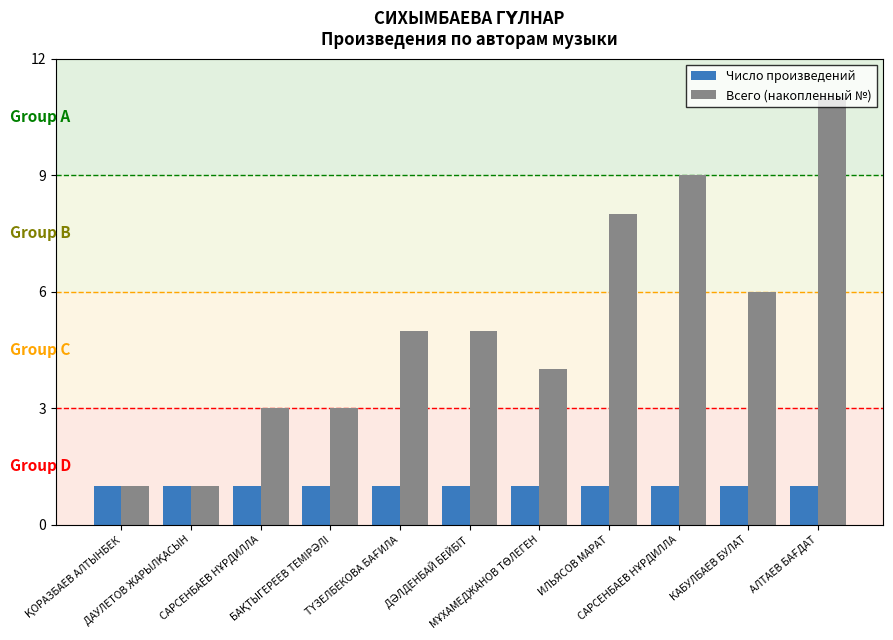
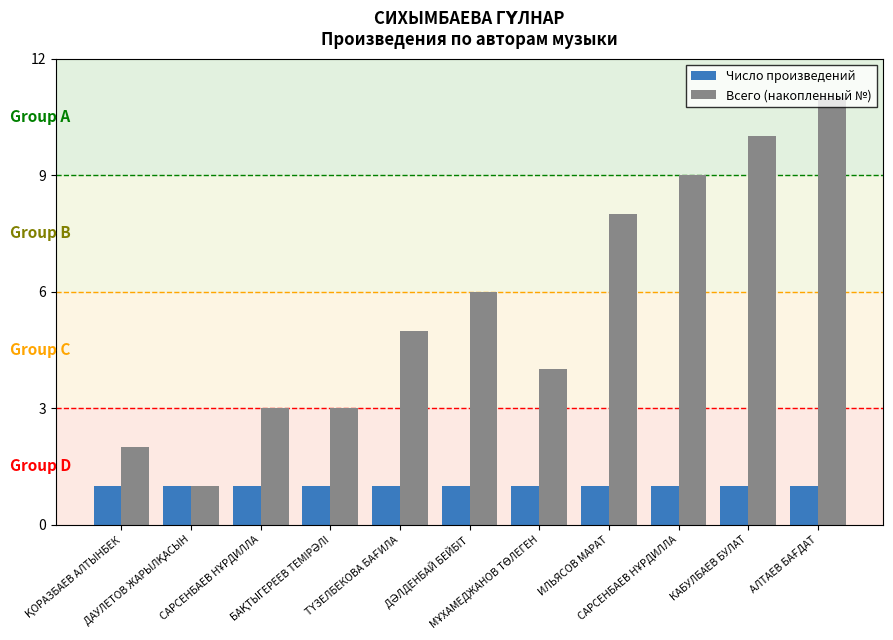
Всего (накопленный №), ҚОРАЗБАЕВ АЛТЫНБЕК: 1 -> 2
Всего (накопленный №), ДӘЛДЕНБАЙ БЕЙБІТ: 5 -> 6
Всего (накопленный №), КАБУЛБАЕВ БУЛАТ: 6 -> 10
